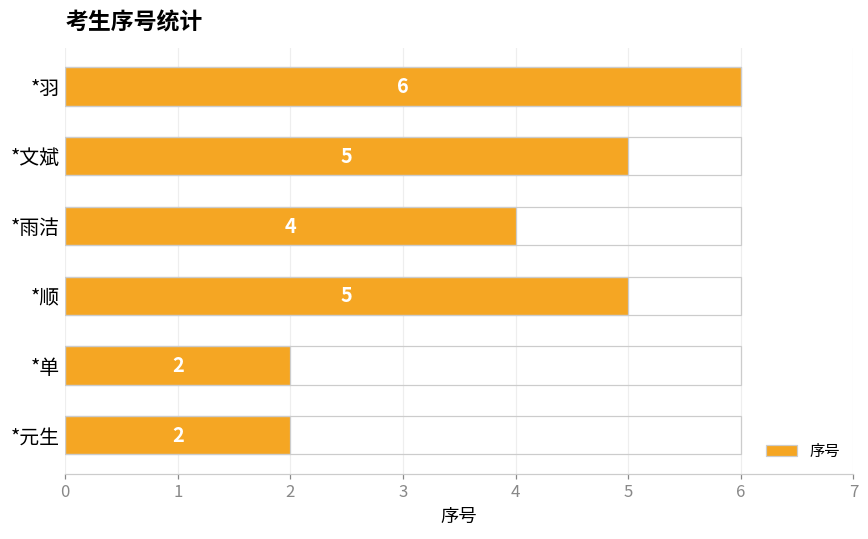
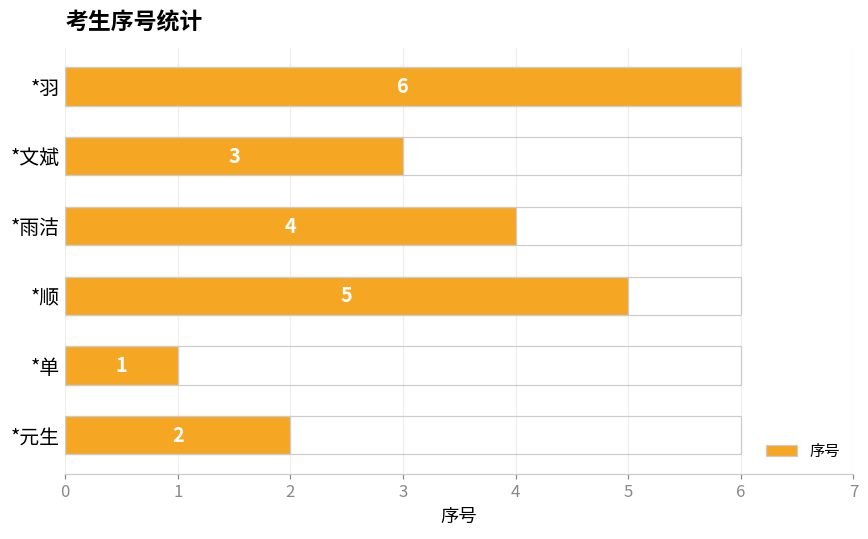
序号, *文斌: 5 -> 3
序号, *单: 2 -> 1
